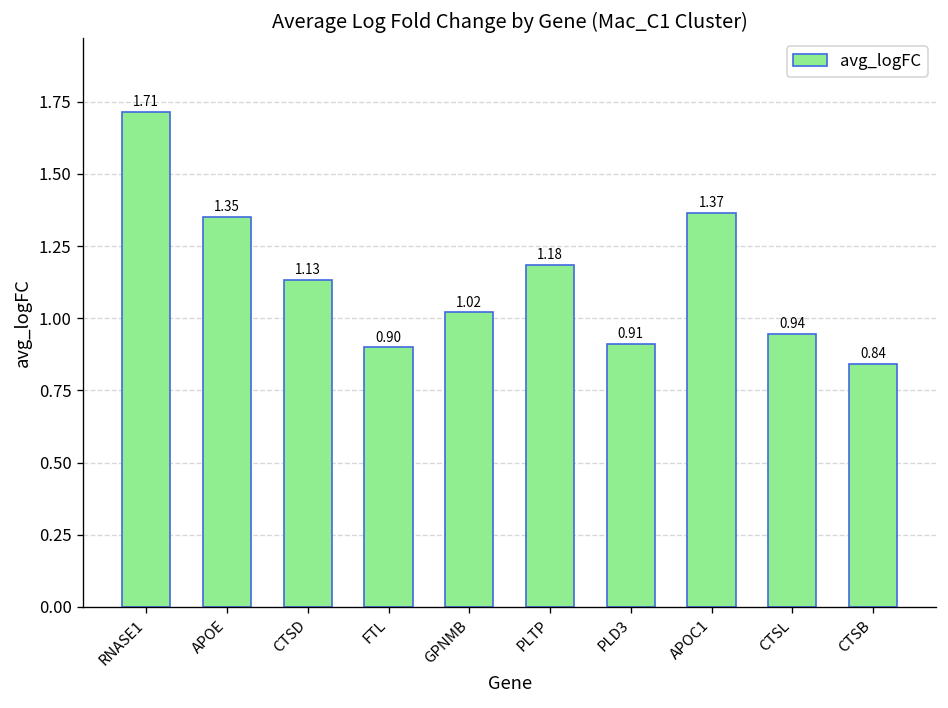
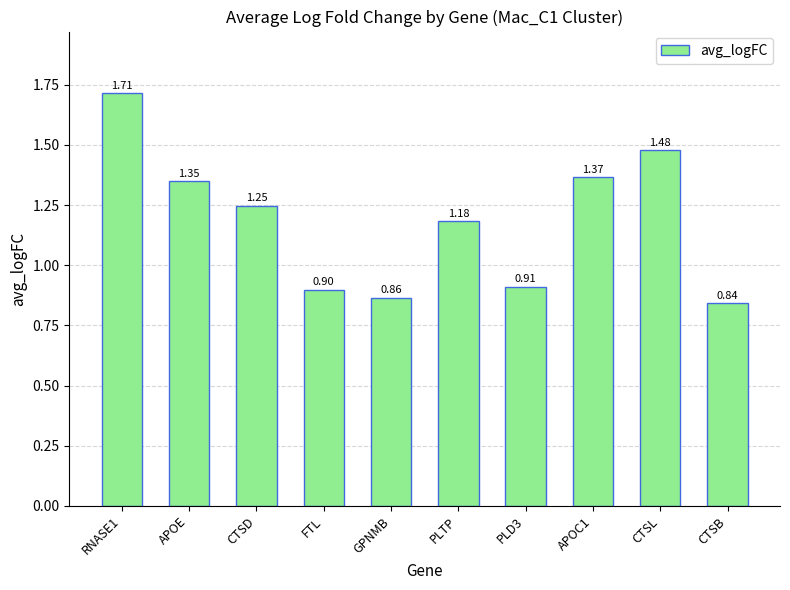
CTSD: 1.13 -> 1.25
GPNMB: 1.02 -> 0.86
CTSL: 0.94 -> 1.48
